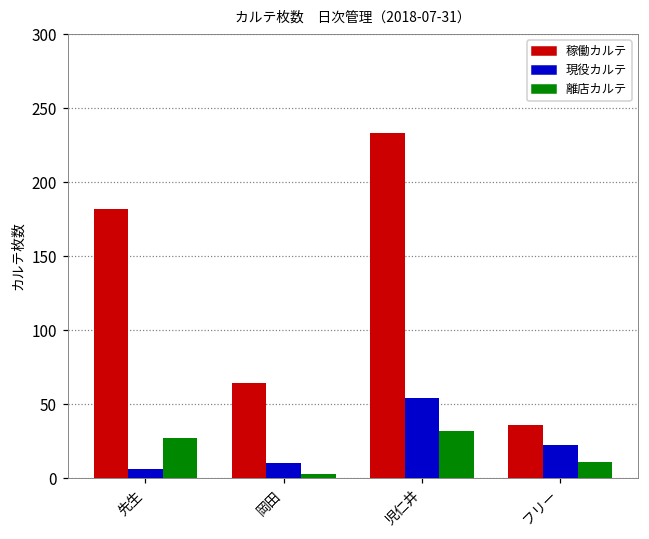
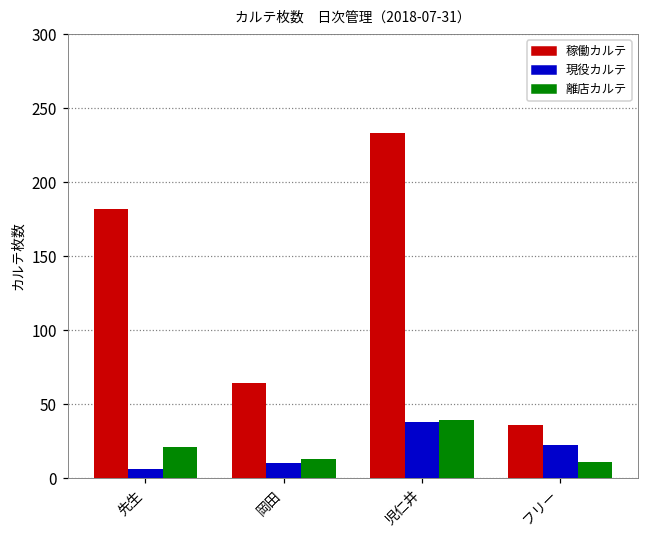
離店カルテ, 先生: 27 -> 21
離店カルテ, 岡田: 3 -> 13
現役カルテ, 児仁井: 54 -> 38
離店カルテ, 児仁井: 32 -> 39
